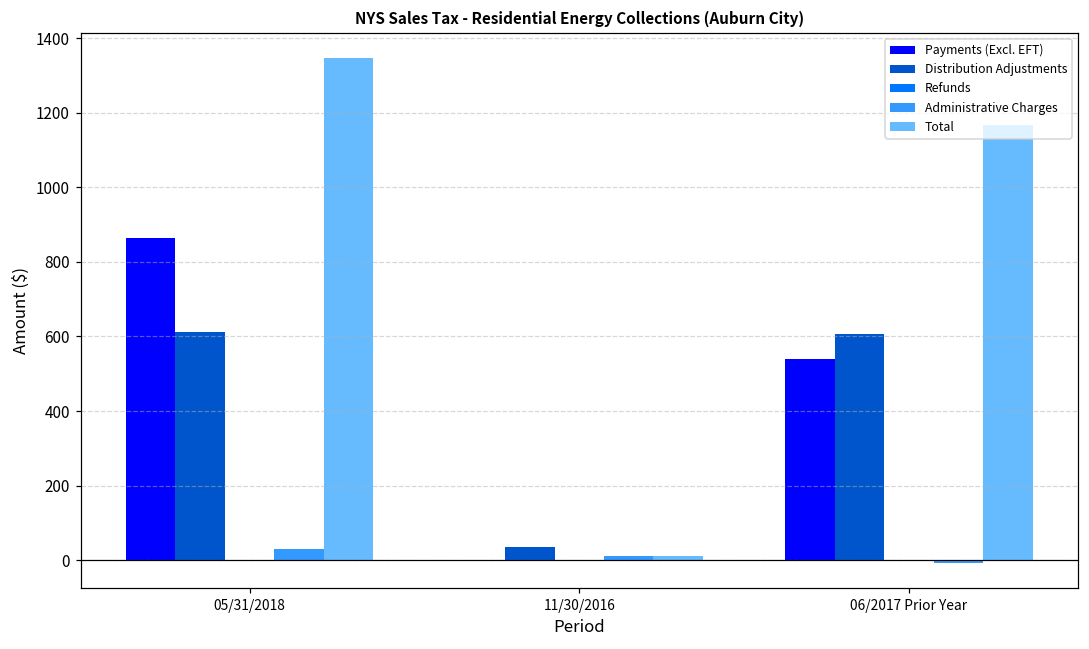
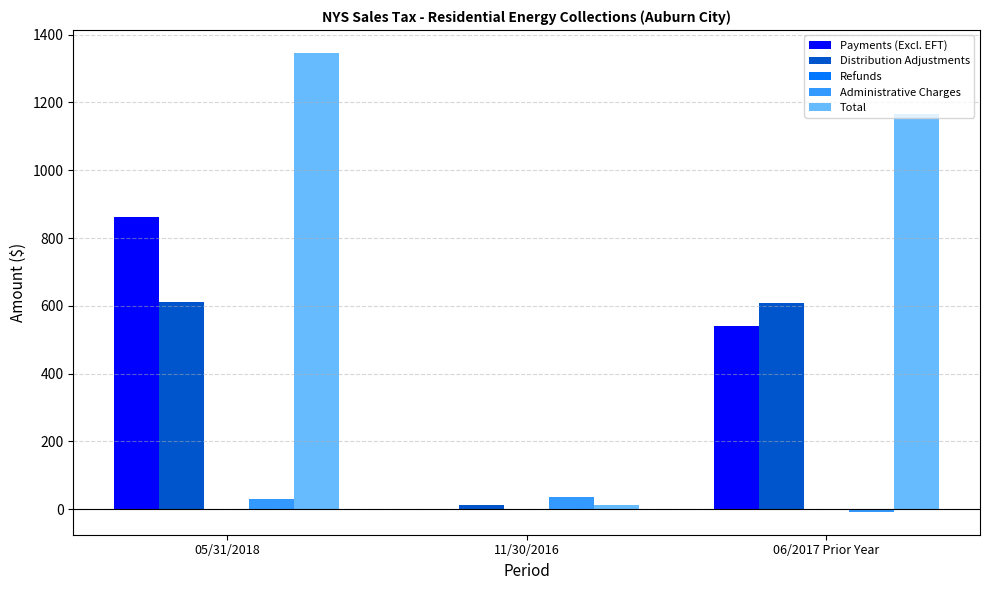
Distribution Adjustments, 11/30/2016: 40 -> 10
Administrative Charges, 11/30/2016: 10 -> 40
